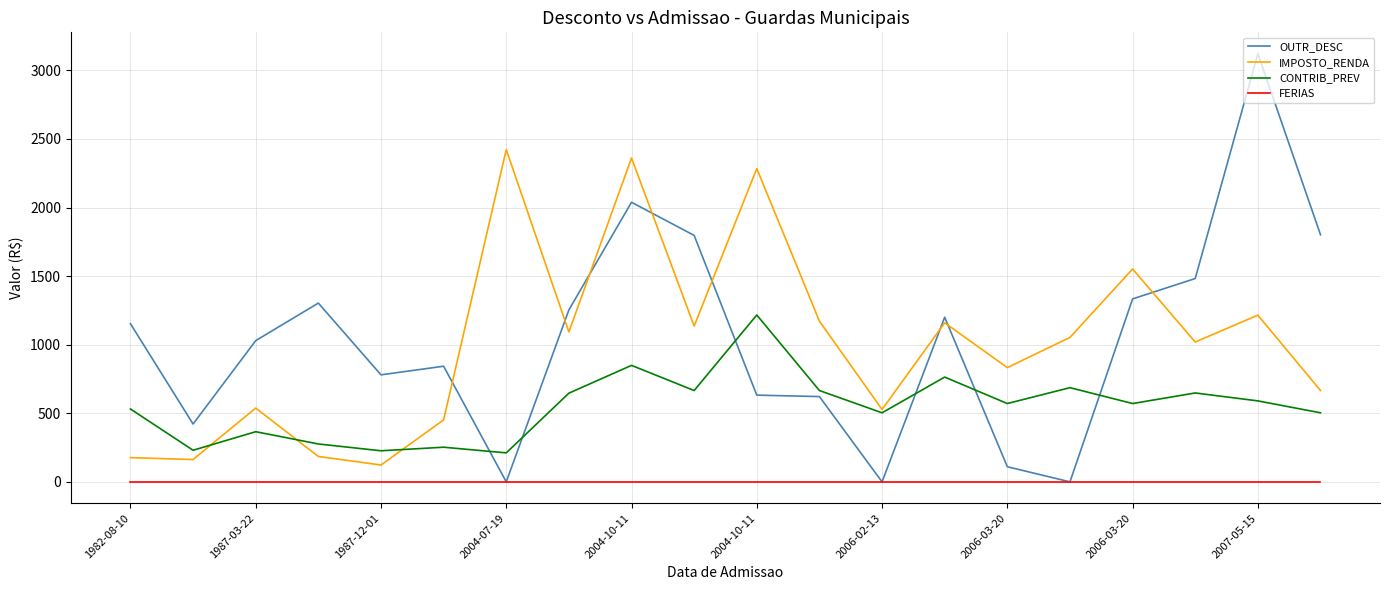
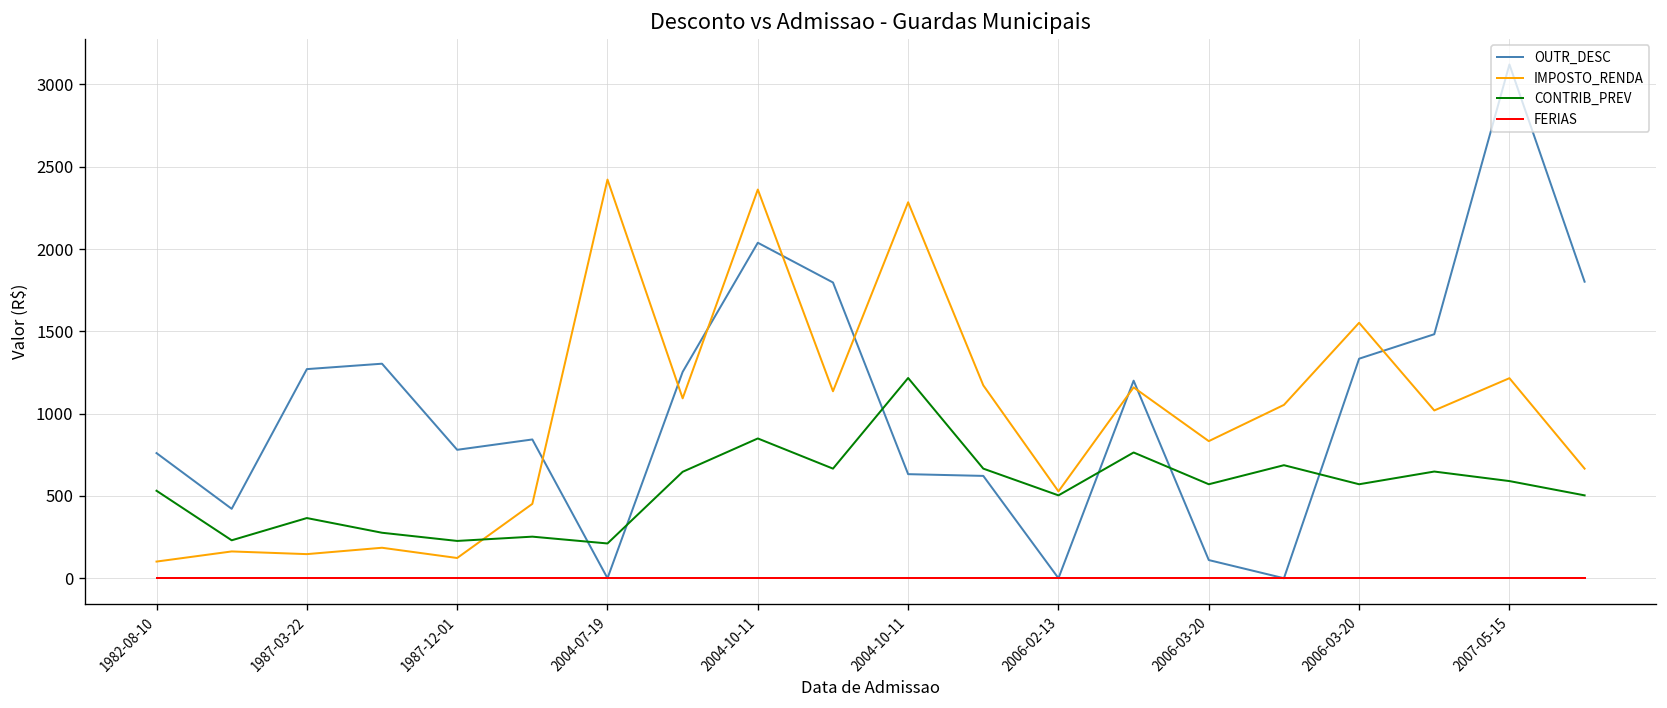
OUTR_DESC, 1982-08-10: 1150 -> 760
IMPOSTO_RENDA, 1982-08-10: 180 -> 100
OUTR_DESC, 1987-03-22: 1030 -> 1270
IMPOSTO_RENDA, 1987-03-22: 540 -> 150
